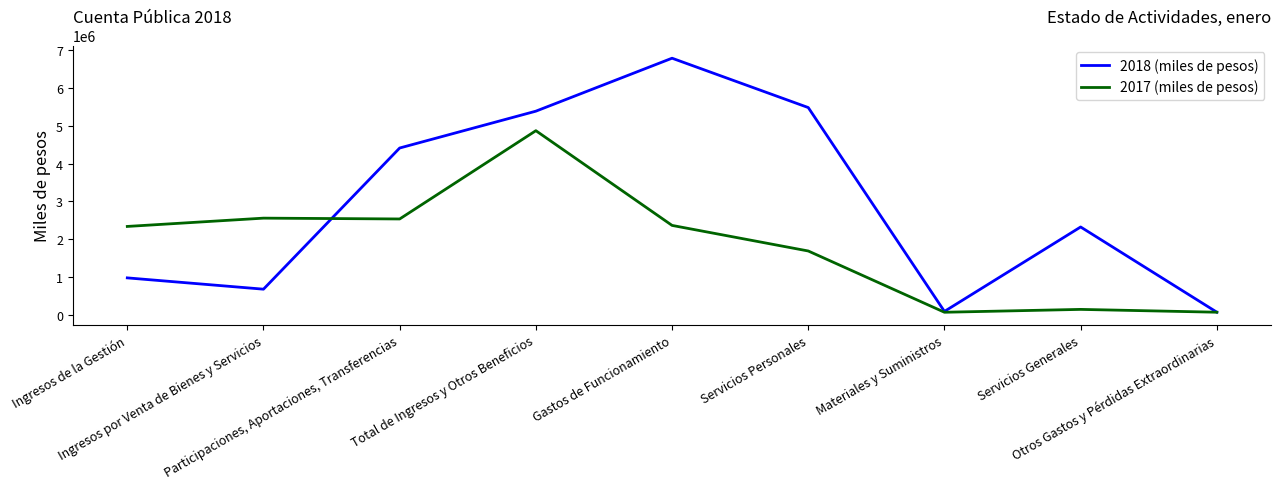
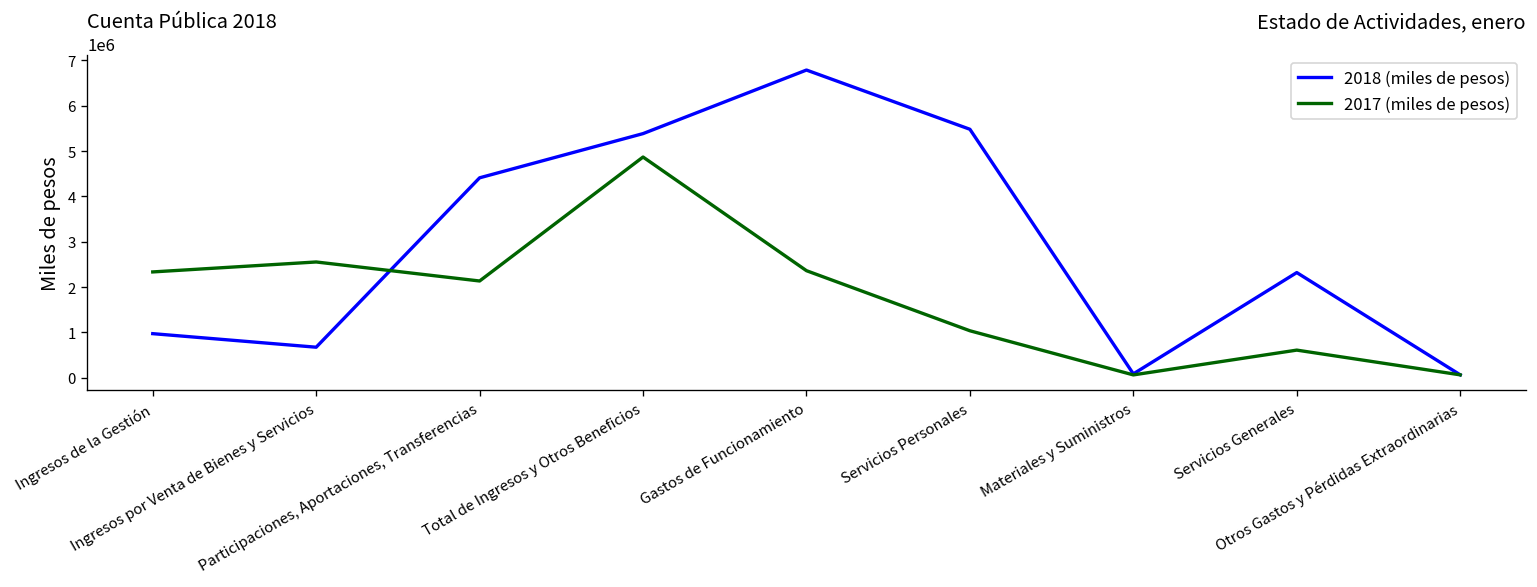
2017 (miles de pesos), Participaciones, Aportaciones, Transferencias: 2500000 -> 2100000
2017 (miles de pesos), Servicios Personales: 1700000 -> 1000000
2017 (miles de pesos), Servicios Generales: 100000 -> 600000
